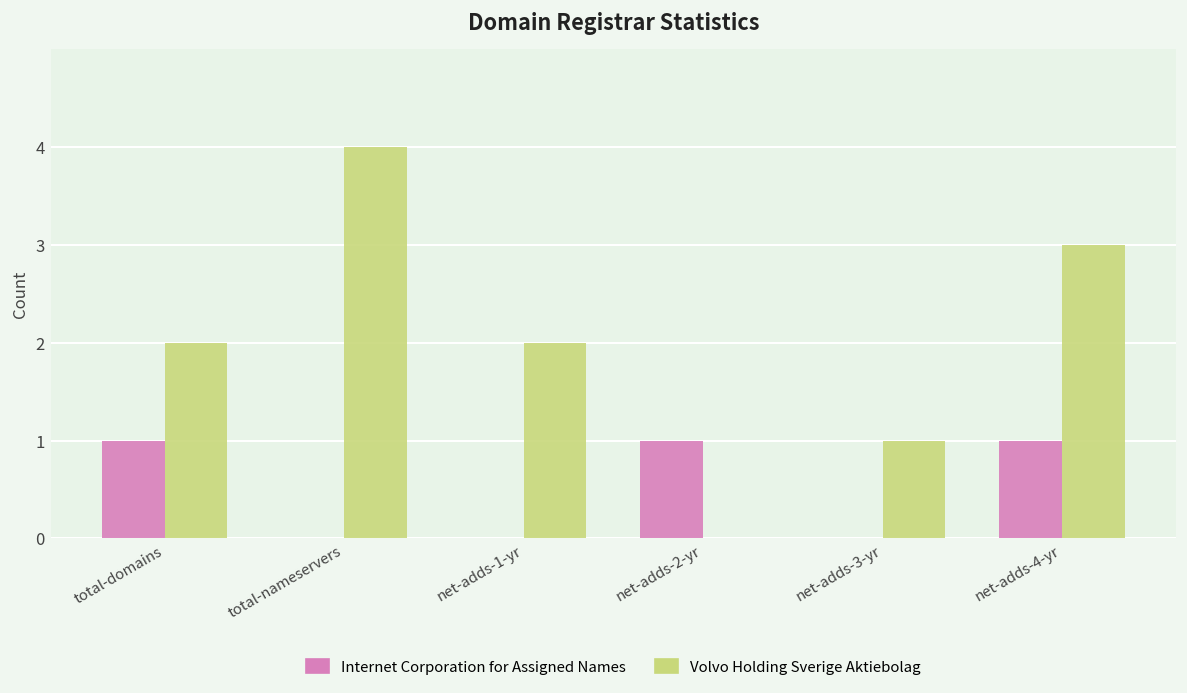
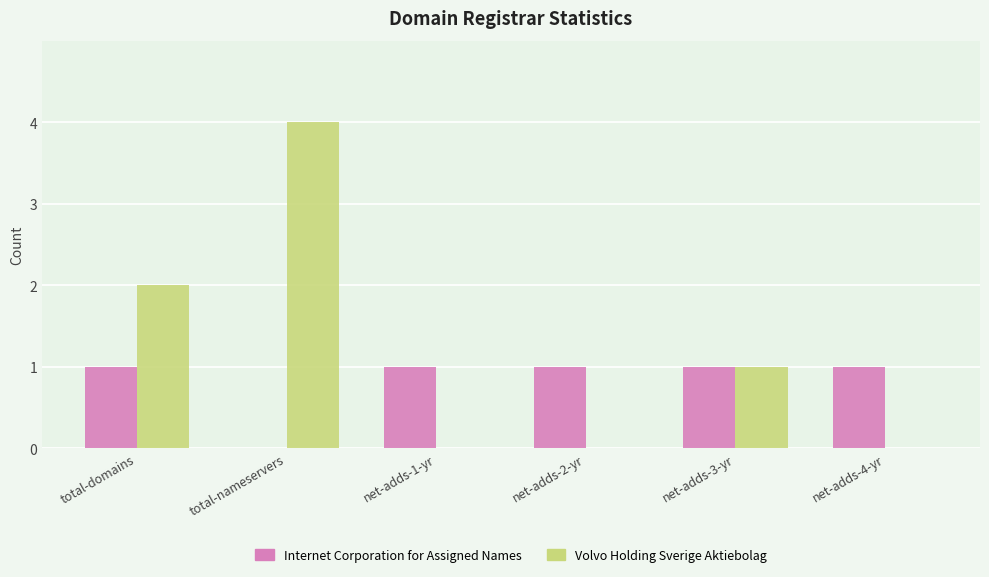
Internet Corporation for Assigned Names, net-adds-1-yr: 0 -> 1
Volvo Holding Sverige Aktiebolag, net-adds-1-yr: 2 -> 0
Internet Corporation for Assigned Names, net-adds-3-yr: 0 -> 1
Volvo Holding Sverige Aktiebolag, net-adds-4-yr: 3 -> 0
